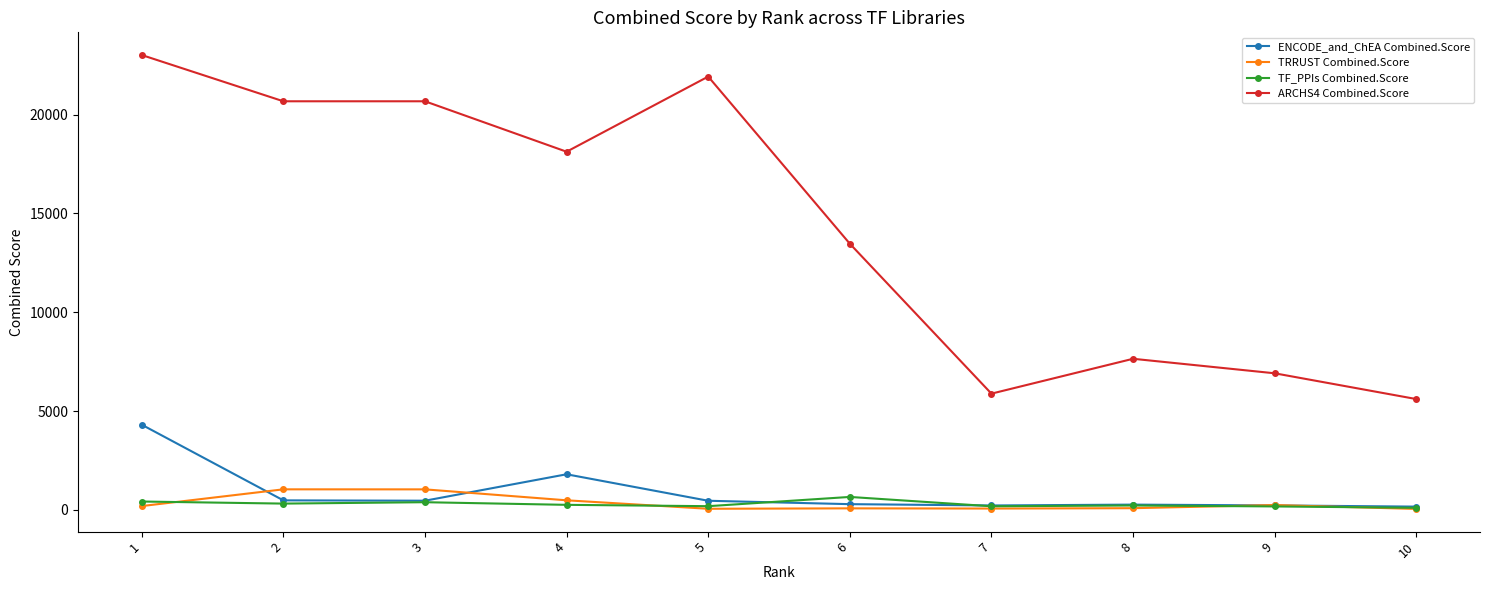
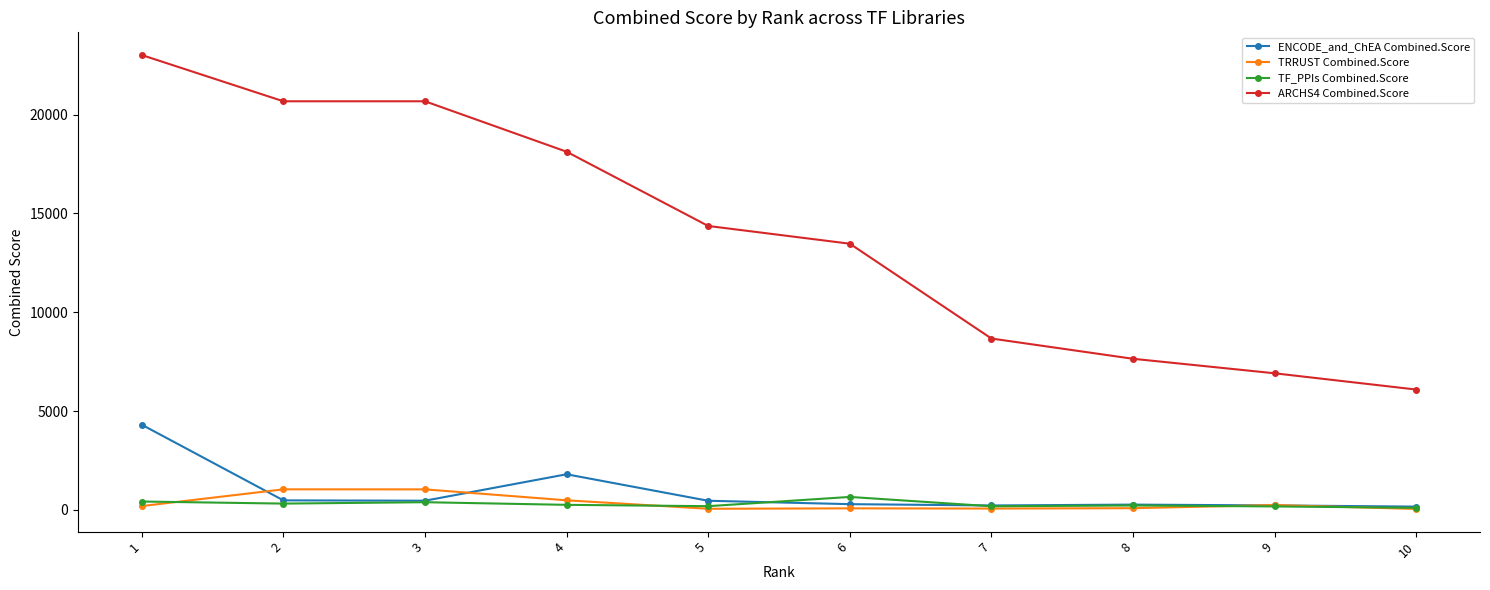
ARCHS4 Combined.Score, 5: 21900 -> 14400
ARCHS4 Combined.Score, 7: 5900 -> 8700
ARCHS4 Combined.Score, 10: 5600 -> 6100
